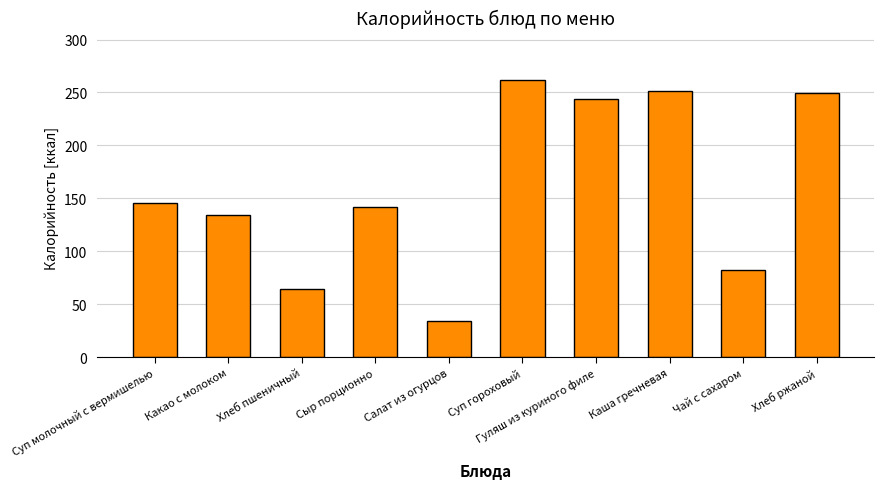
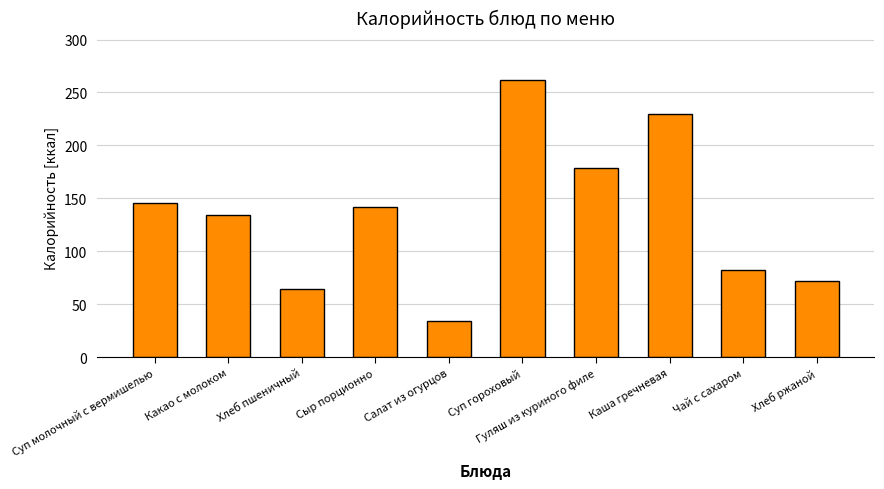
Гуляш из куриного филе: 243 -> 179
Каша гречневая: 251 -> 230
Хлеб ржаной: 249 -> 72
